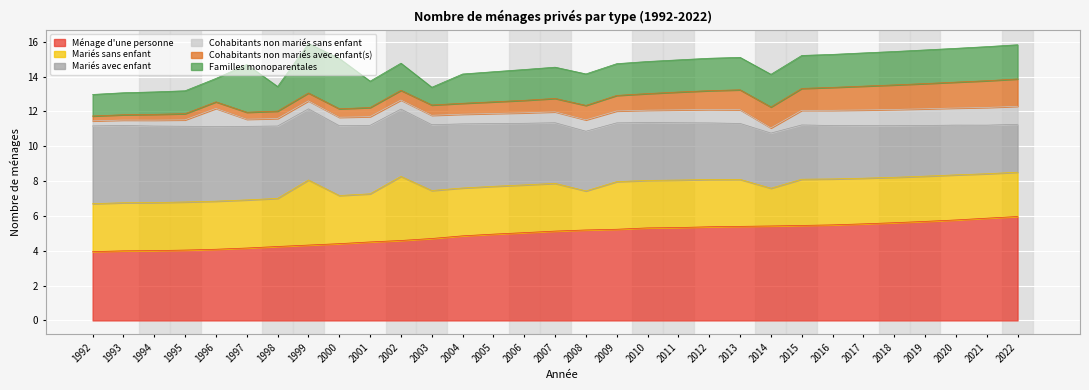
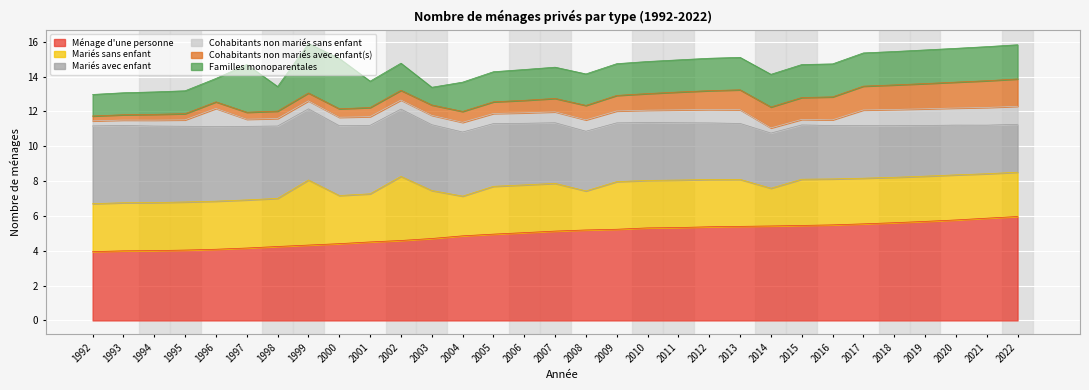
Mariés sans enfant, 2004: 2.7 -> 2.3
Cohabitants non mariés sans enfant, 2015: 0.8 -> 0.3
Cohabitants non mariés sans enfant, 2016: 0.9 -> 0.3
